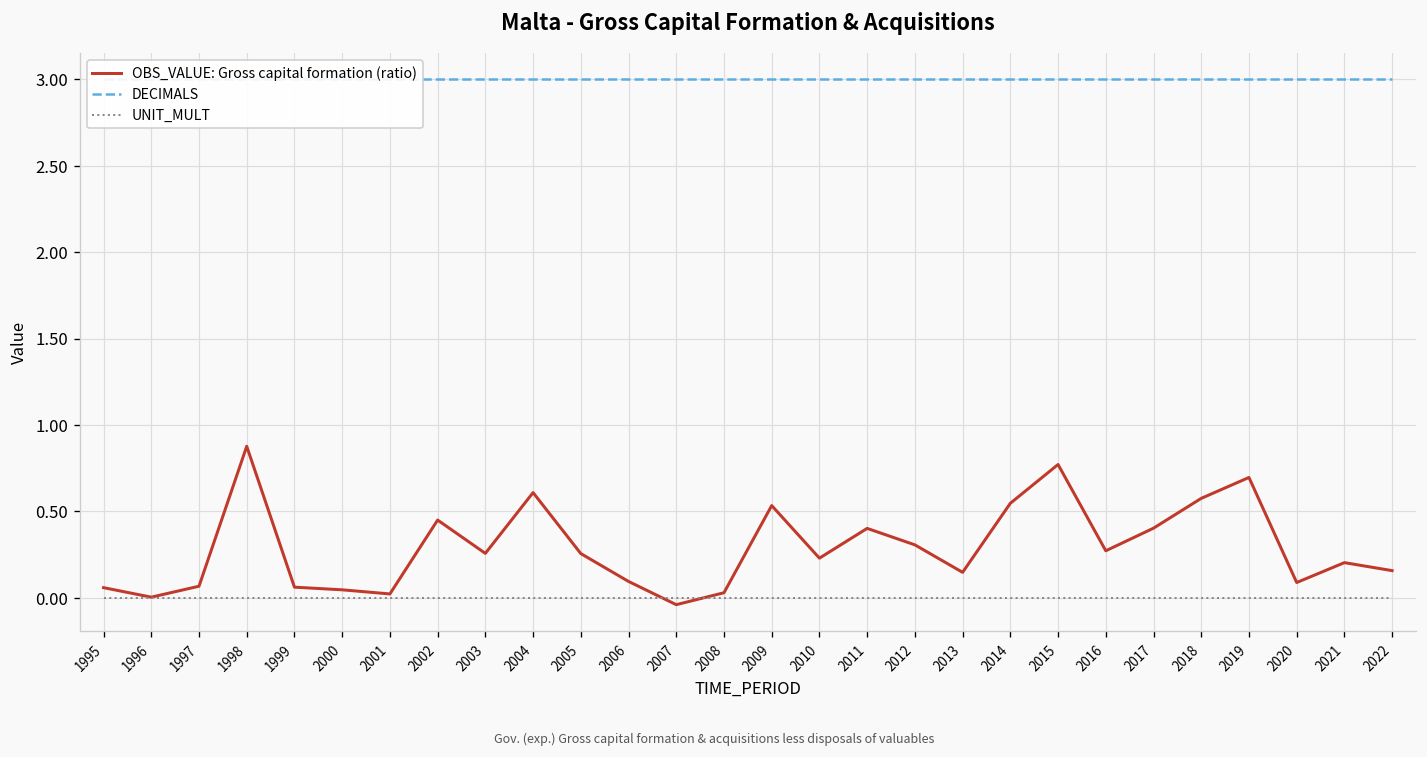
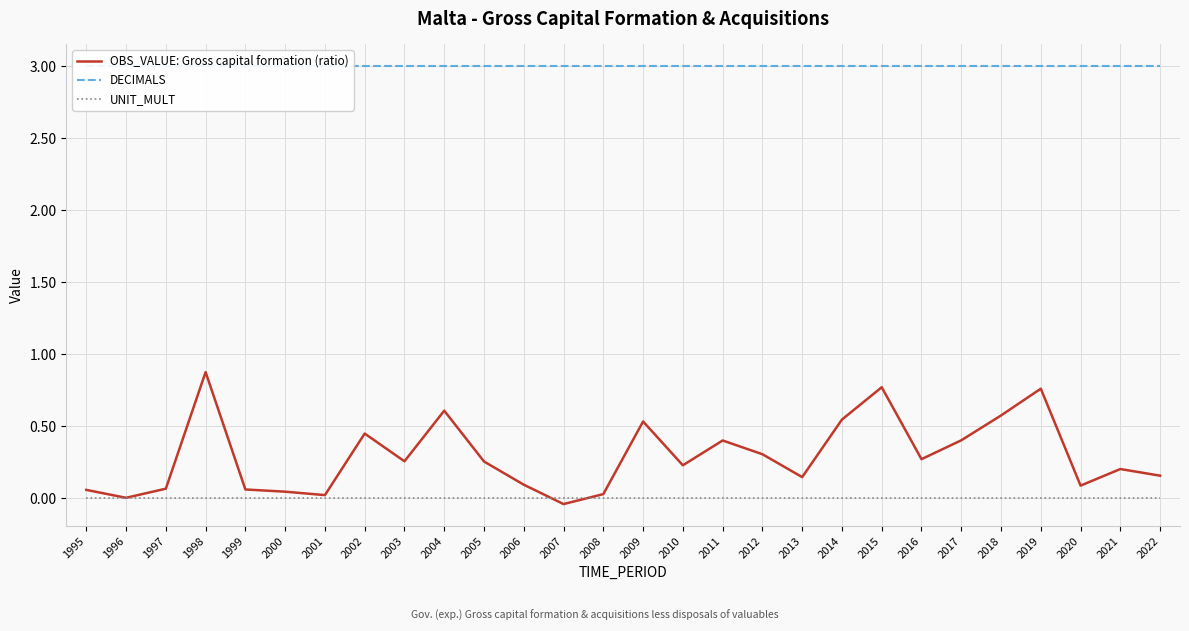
OBS_VALUE: Gross capital formation (ratio), 2019: 0.70 -> 0.76
